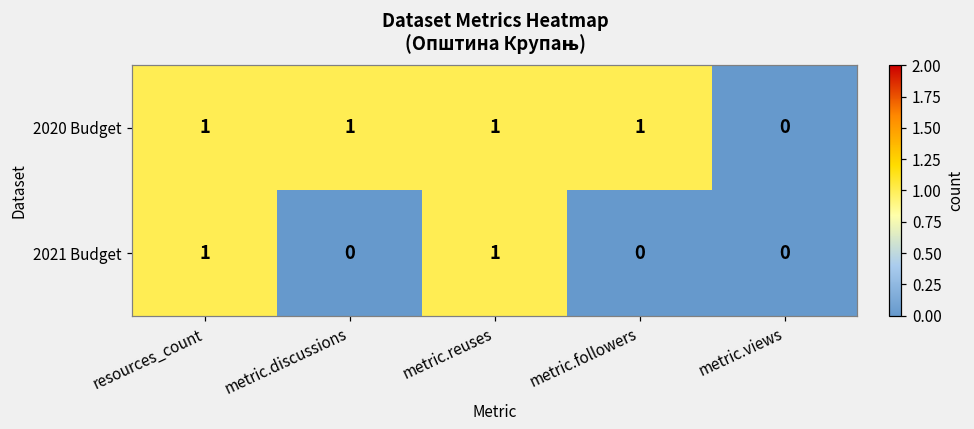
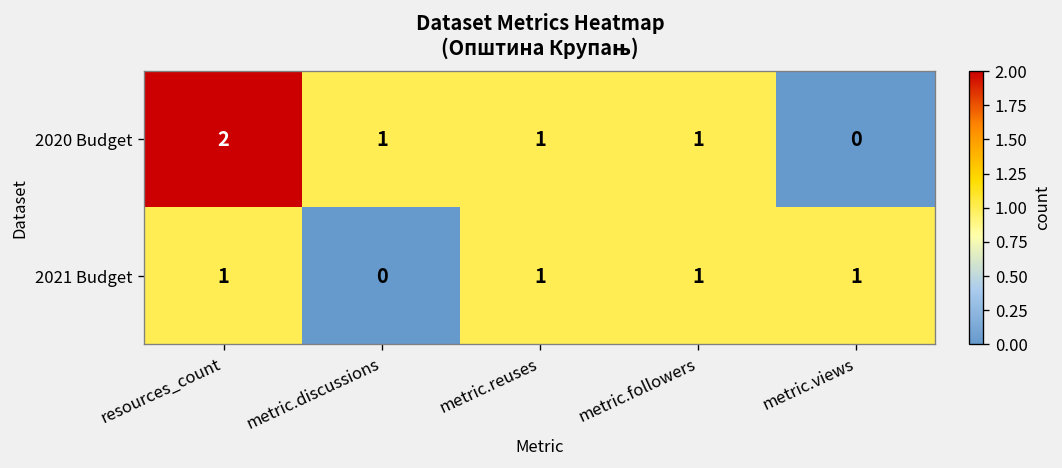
2020 Budget, resources_count: 1 -> 2
2021 Budget, metric.followers: 0 -> 1
2021 Budget, metric.views: 0 -> 1
